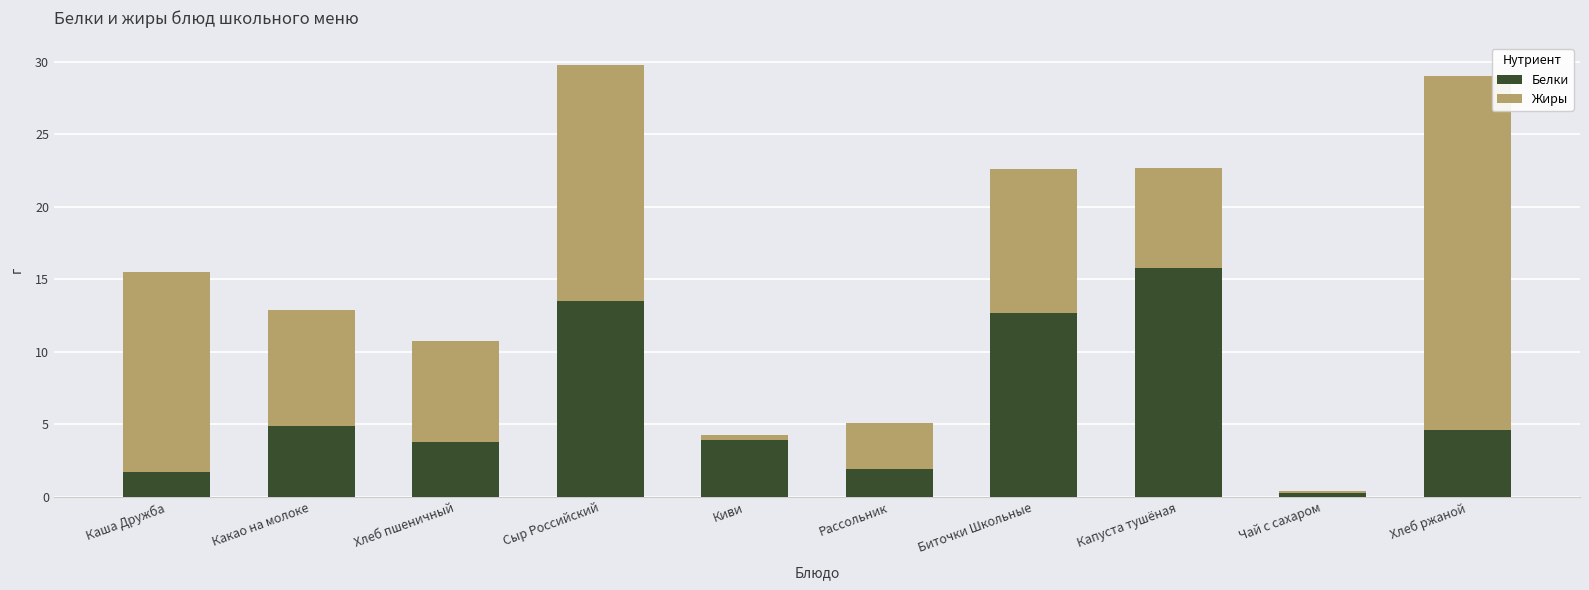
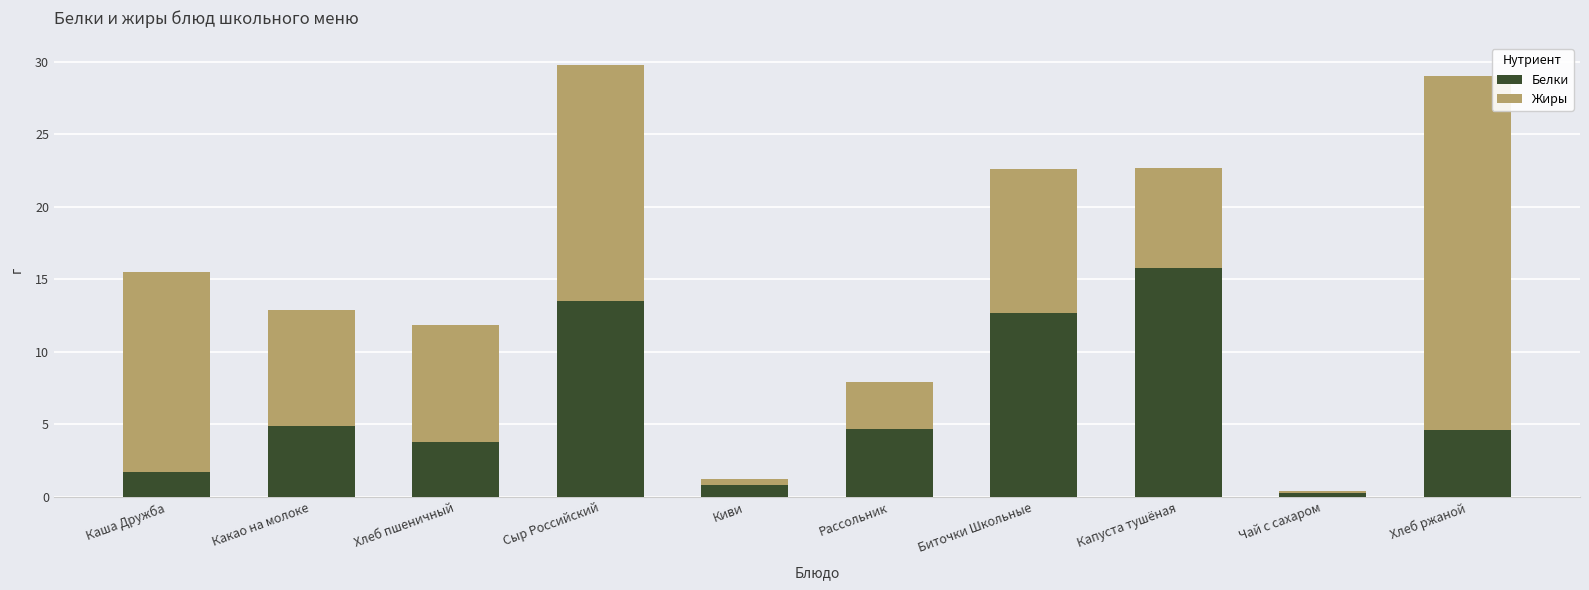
Жиры, Хлеб пшеничный: 7.0 -> 8.1
Белки, Киви: 3.9 -> 0.8
Белки, Рассольник: 1.9 -> 4.7
